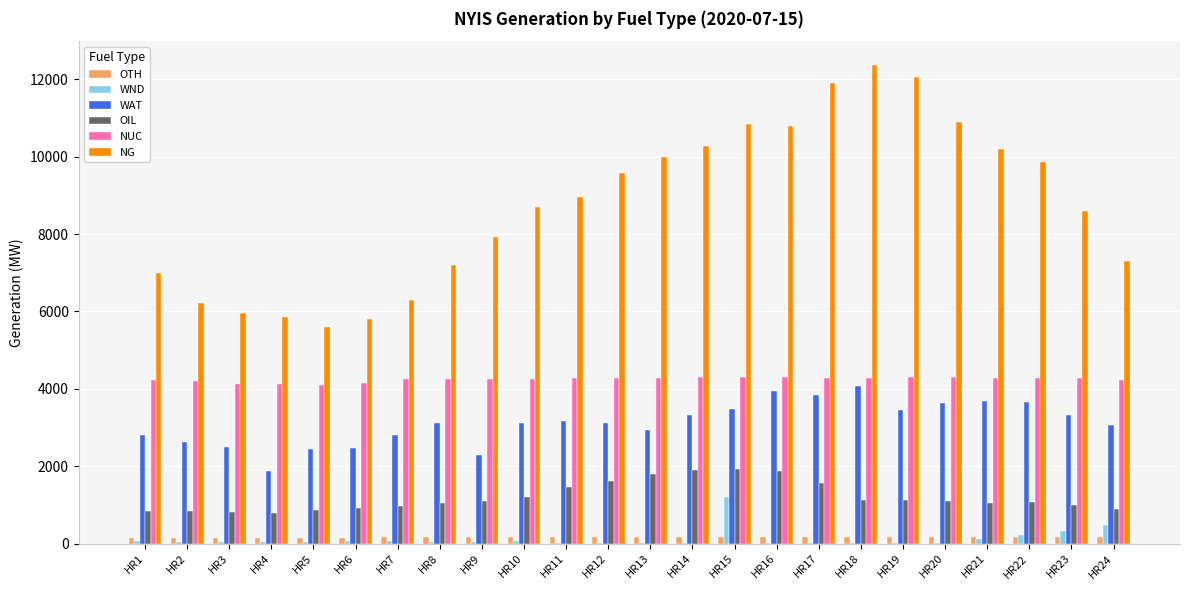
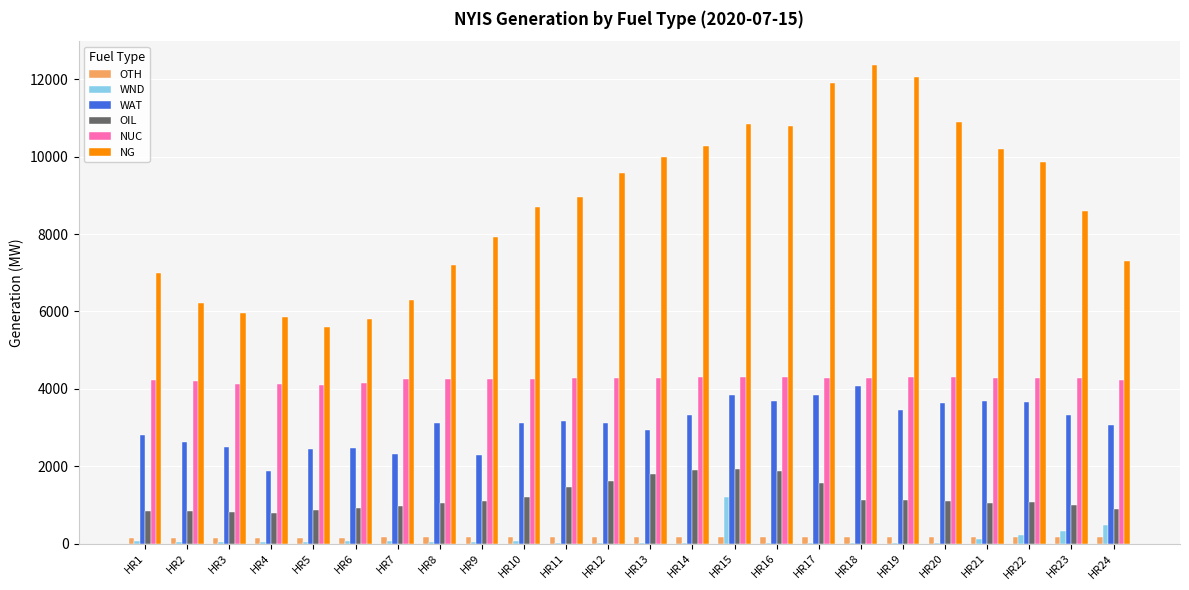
WAT, HR7: 2800 -> 2300
WAT, HR15: 3500 -> 3800
WAT, HR16: 4000 -> 3700
